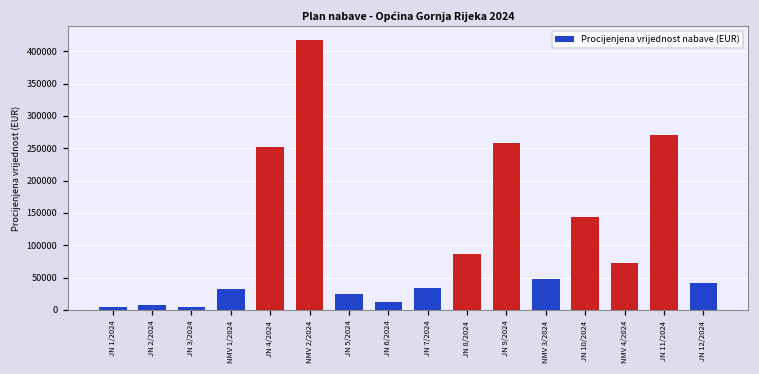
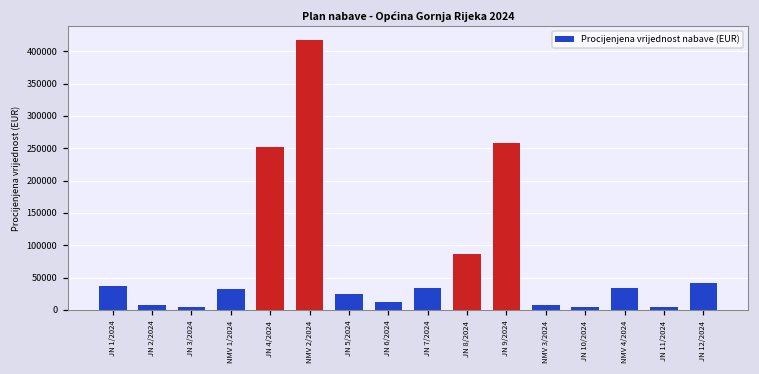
JN 1/2024: 0 -> 40000
NMV 3/2024: 50000 -> 10000
JN 10/2024: 140000 -> 0
NMV 4/2024: 70000 -> 30000
JN 11/2024: 270000 -> 0
